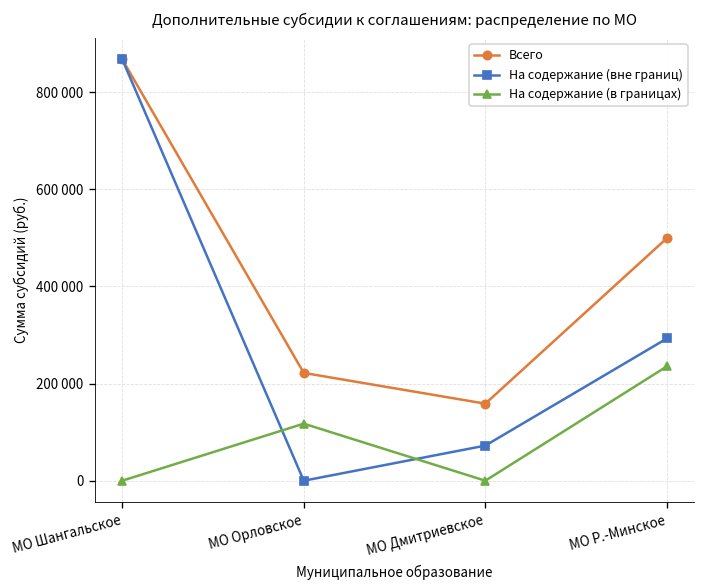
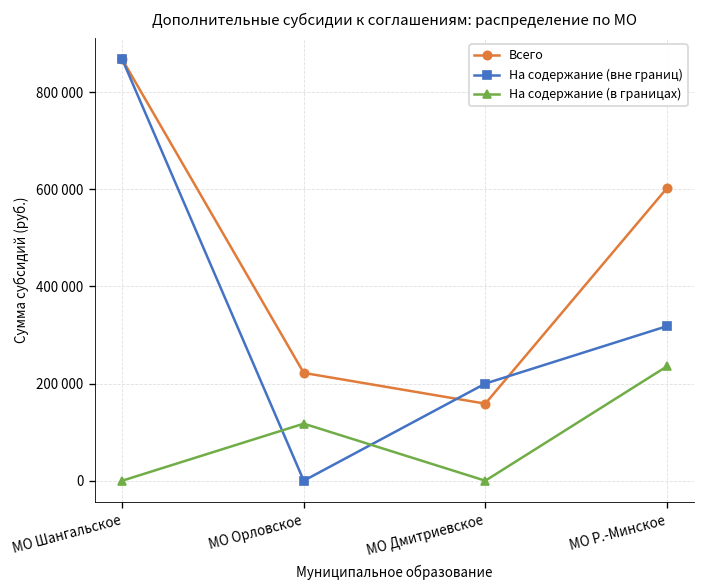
На содержание (вне границ), МО Дмитриевское: 70000 -> 200000
Всего, МО Р.-Минское: 500000 -> 600000
На содержание (вне границ), МО Р.-Минское: 290000 -> 320000
